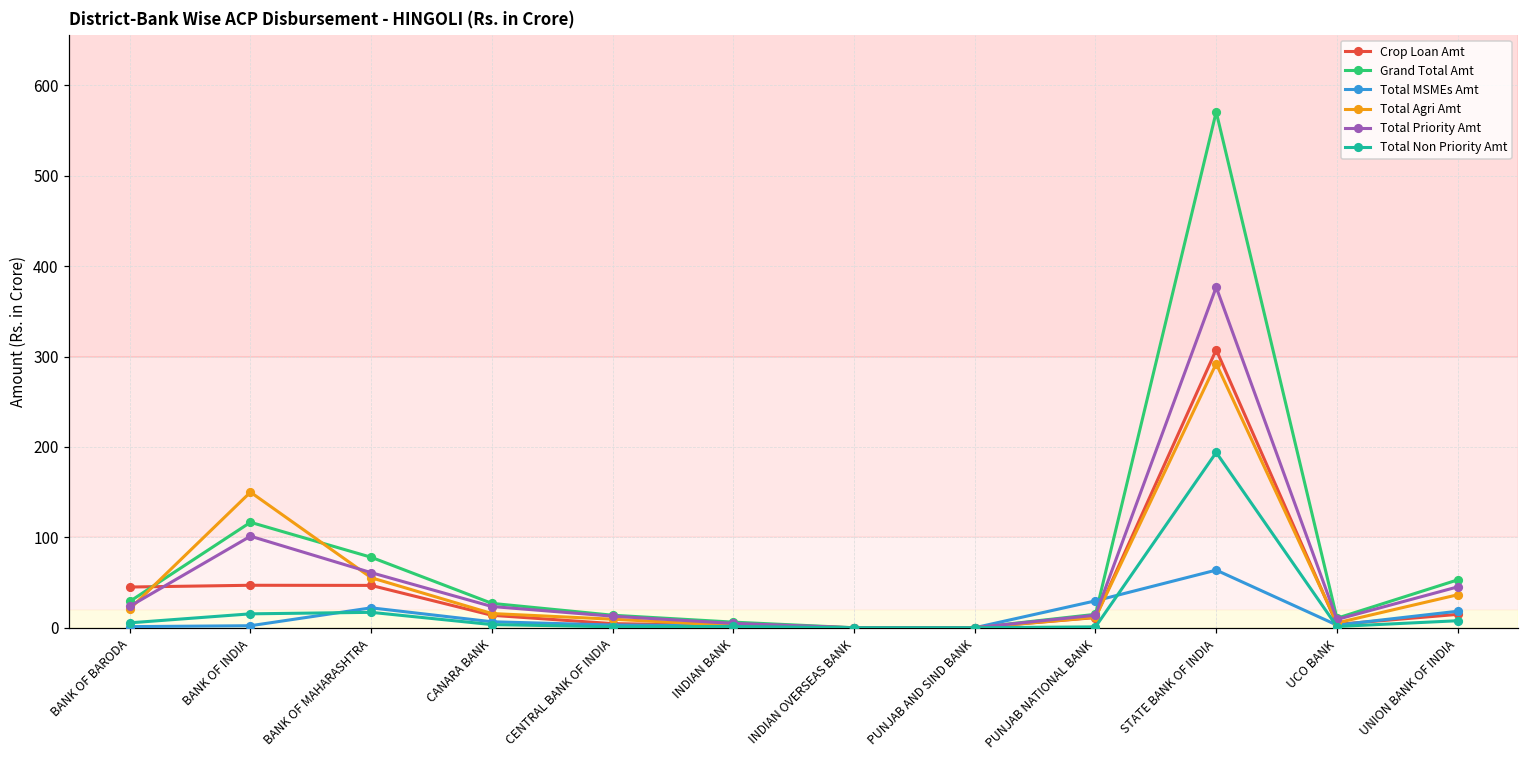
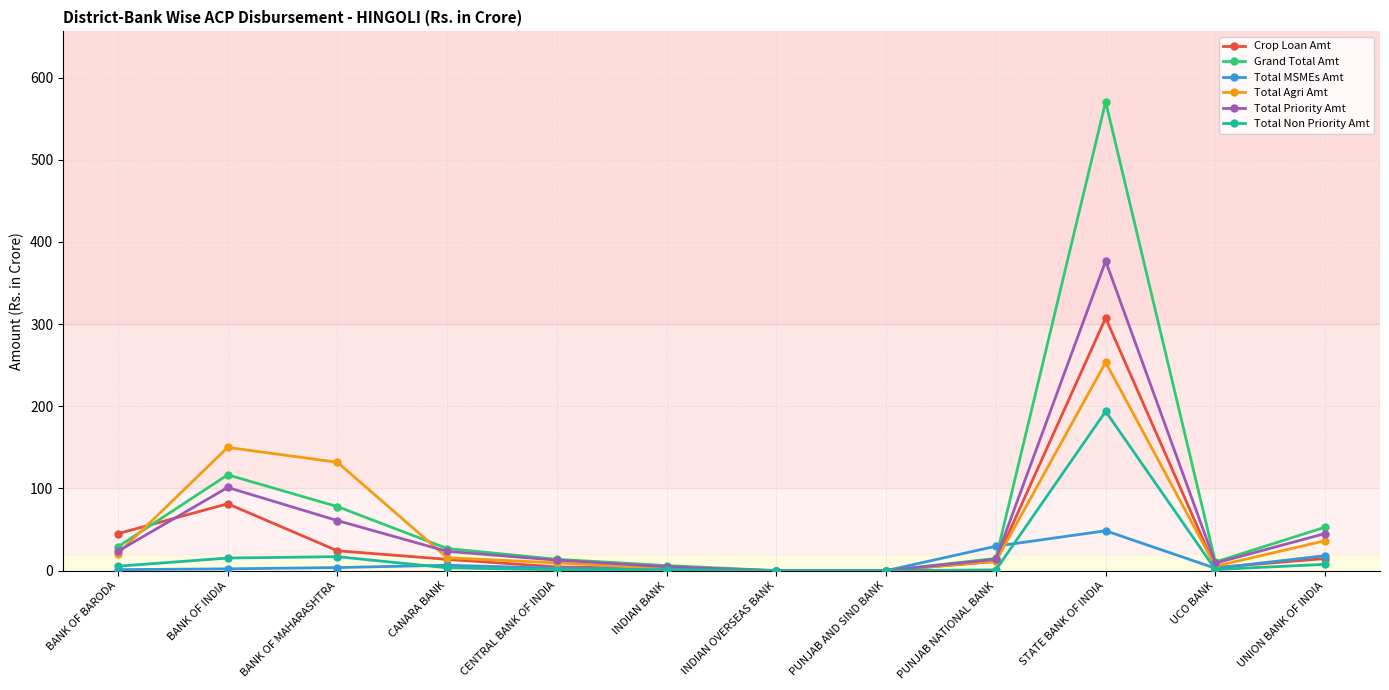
Crop Loan Amt, BANK OF INDIA: 50 -> 80
Crop Loan Amt, BANK OF MAHARASHTRA: 50 -> 20
Total MSMEs Amt, BANK OF MAHARASHTRA: 20 -> 0
Total Agri Amt, BANK OF MAHARASHTRA: 60 -> 130
Total MSMEs Amt, STATE BANK OF INDIA: 60 -> 50
Total Agri Amt, STATE BANK OF INDIA: 290 -> 250
